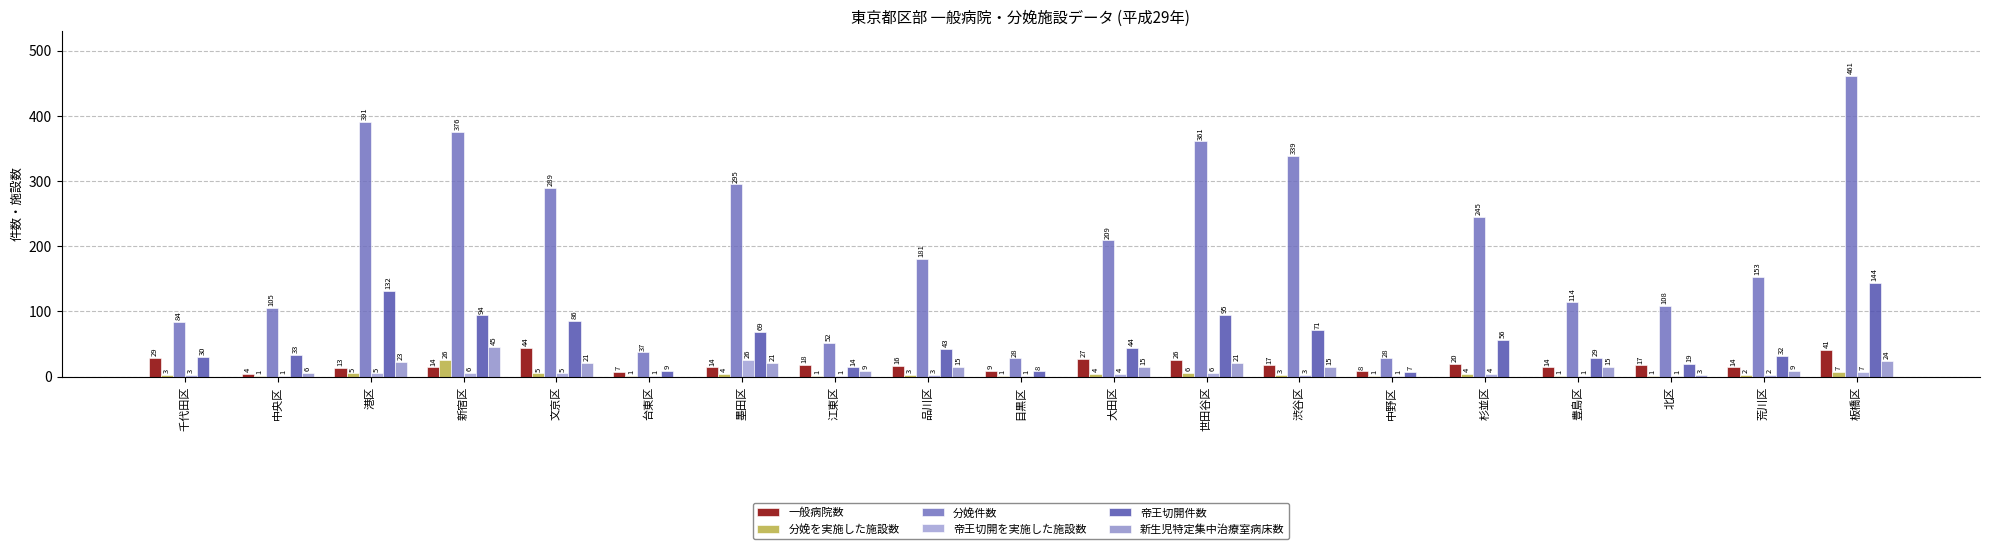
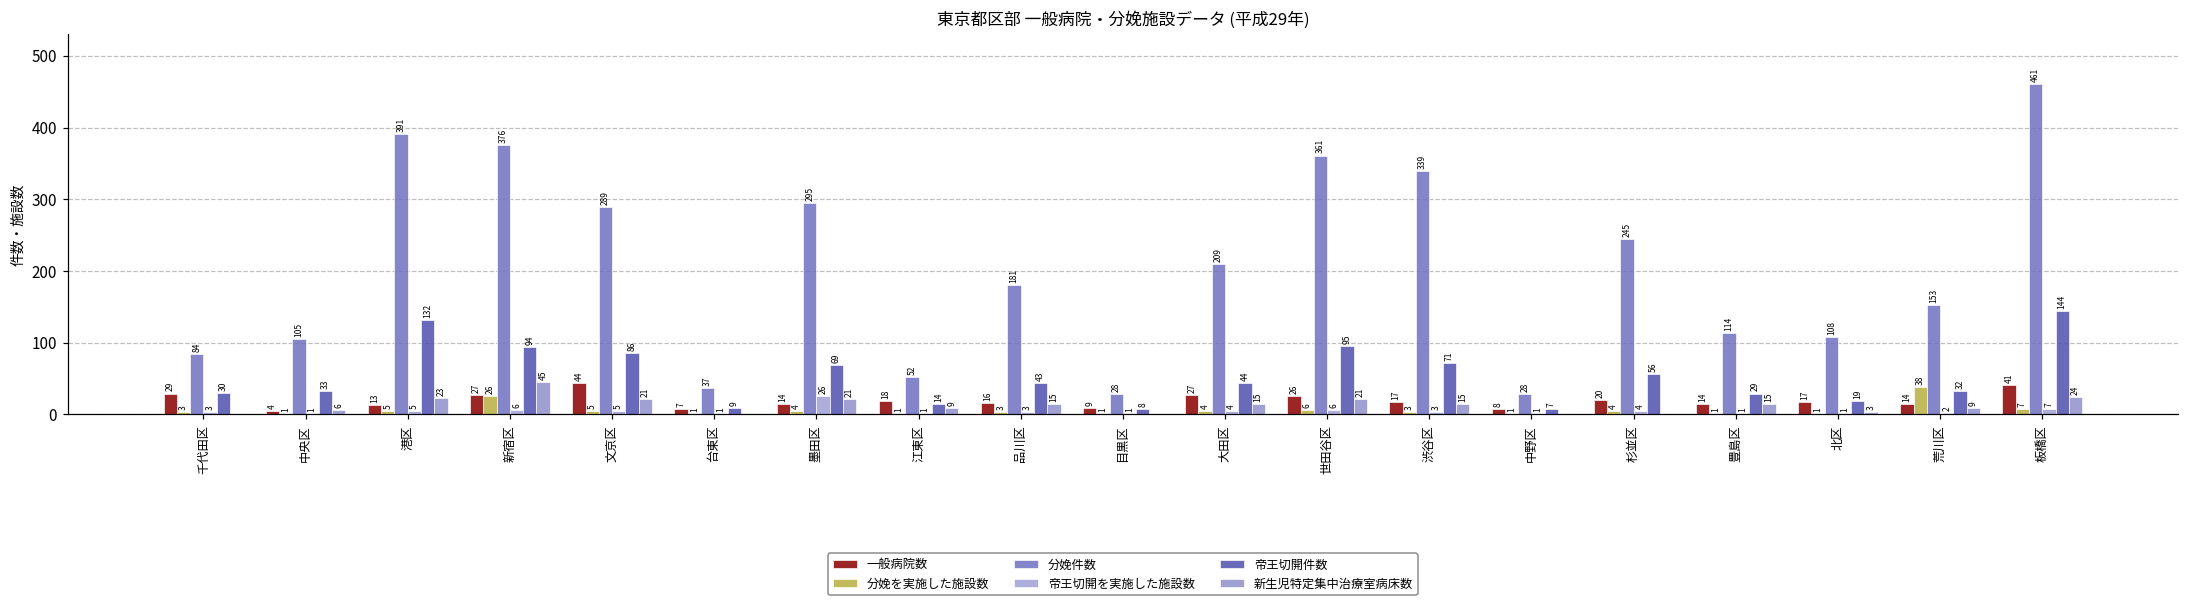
一般病院数, 新宿区: 14 -> 27
分娩を実施した施設数, 荒川区: 2 -> 38
